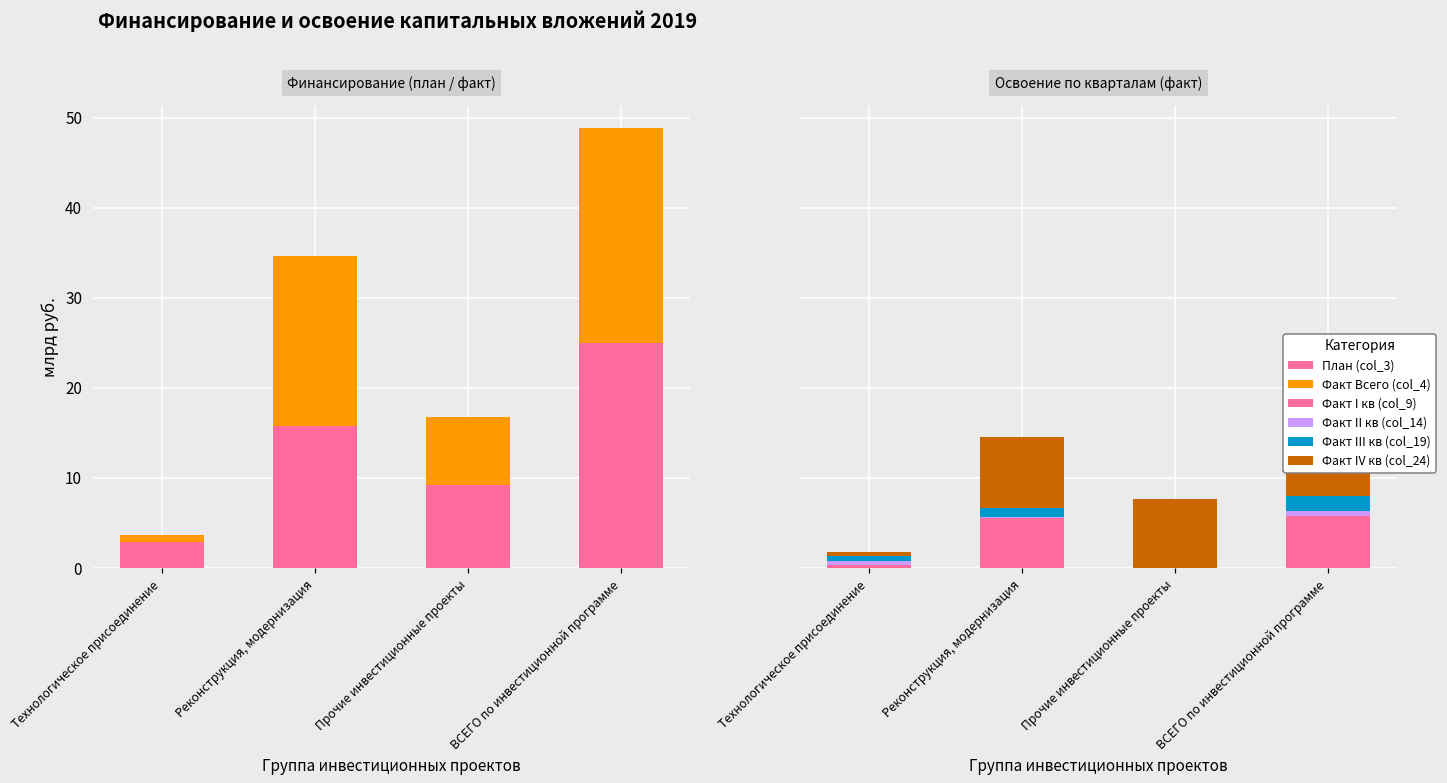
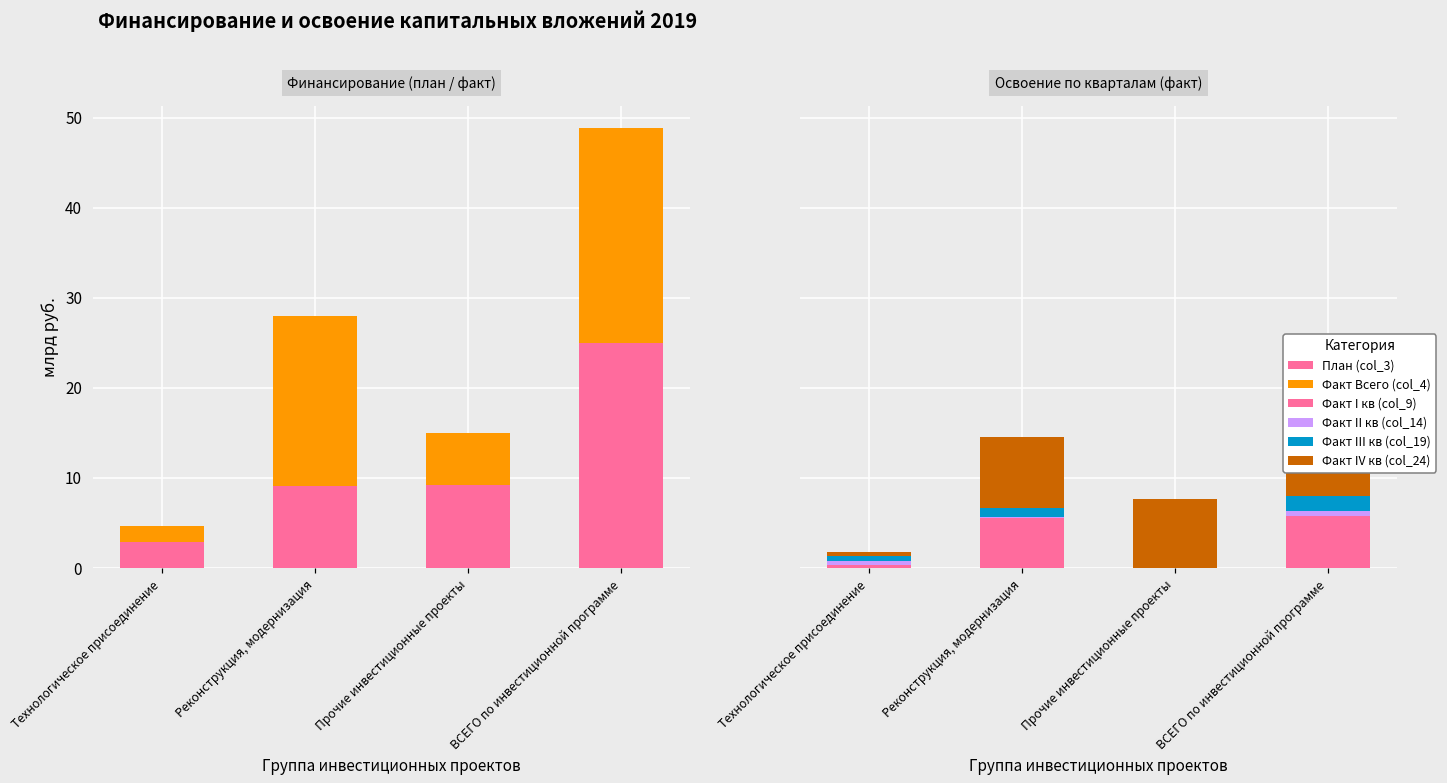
Финансирование (план / факт), Факт Всего (col_4), Технологическое присоединение: 1 -> 2
Финансирование (план / факт), План (col_3), Реконструкция, модернизация: 16 -> 9
Финансирование (план / факт), Факт Всего (col_4), Прочие инвестиционные проекты: 8 -> 6
